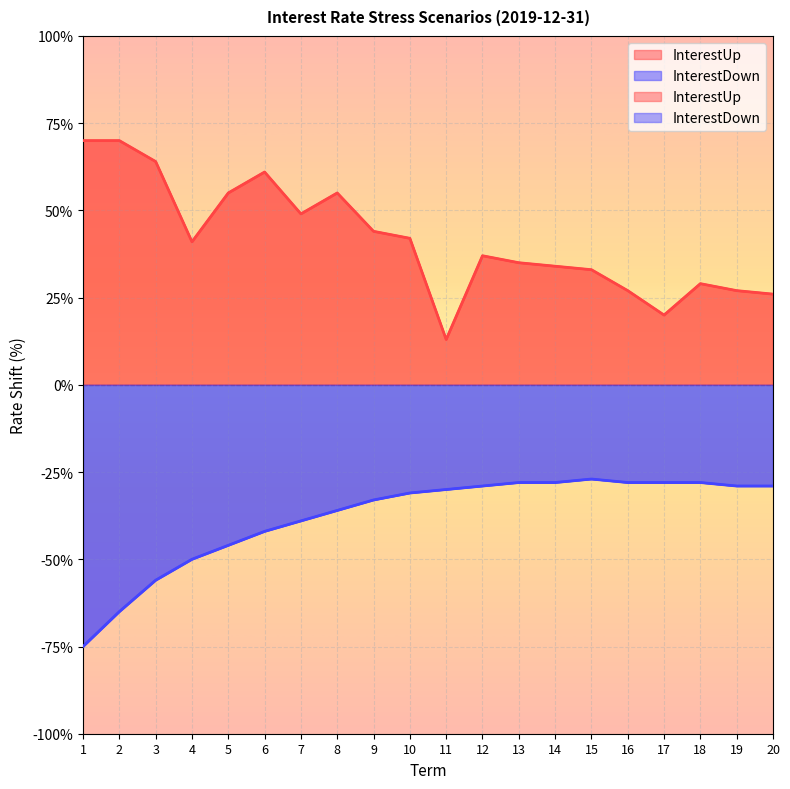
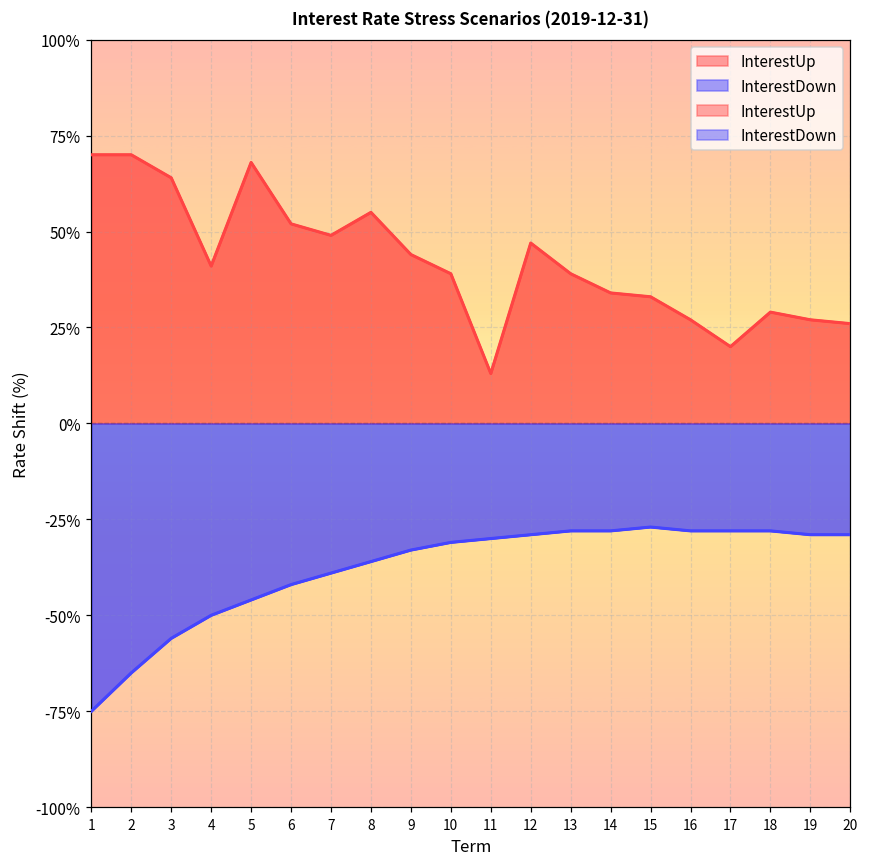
InterestUp, 5: 55% -> 68%
InterestUp, 6: 61% -> 52%
InterestUp, 10: 42% -> 39%
InterestUp, 12: 37% -> 47%
InterestUp, 13: 35% -> 39%
